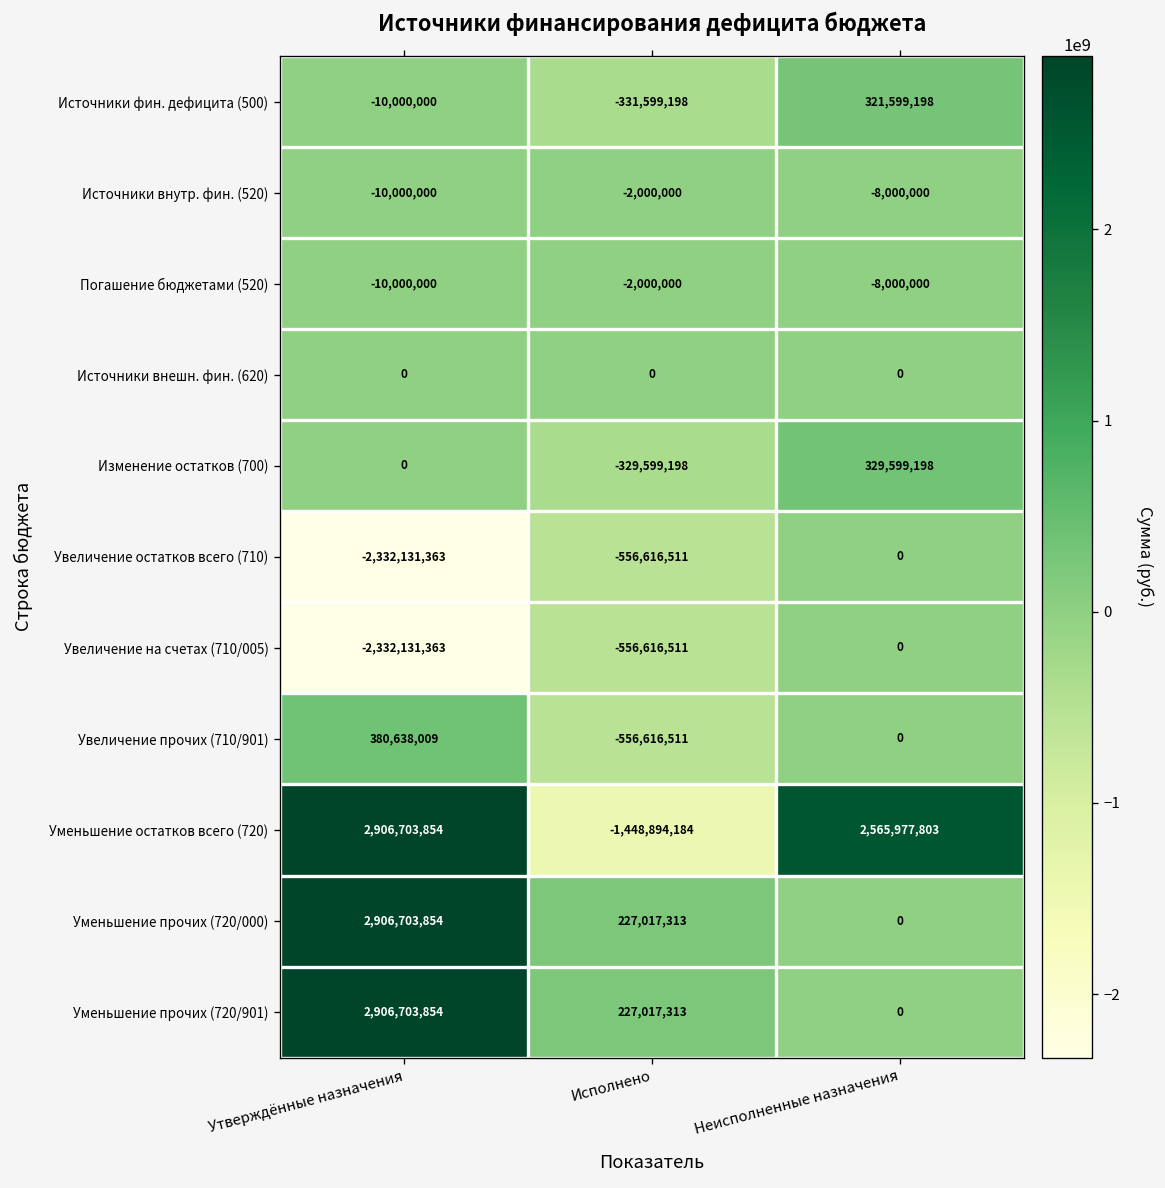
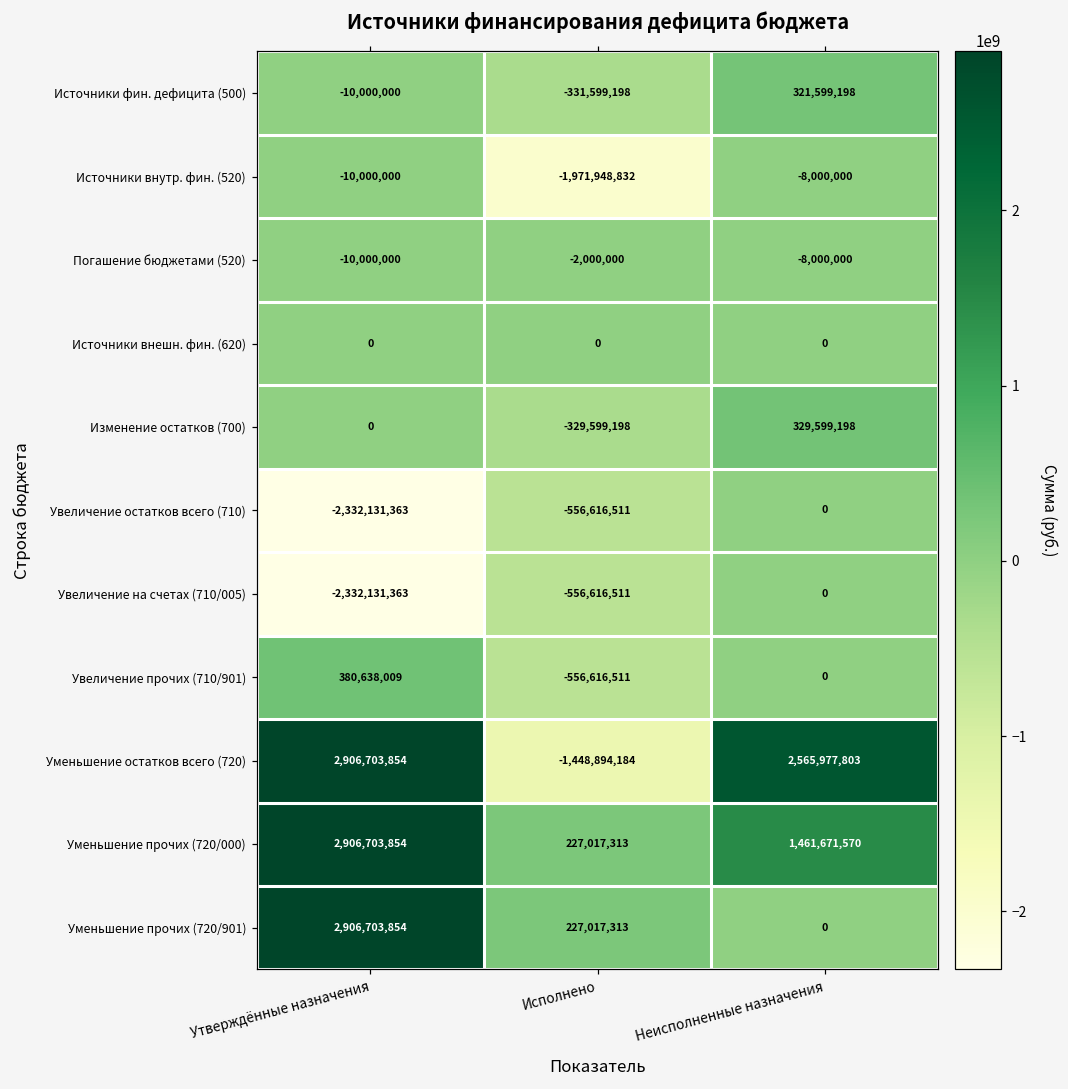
Источники внутр. фин. (520), Исполнено: -2,000,000 -> -1,971,948,832
Уменьшение прочих (720/000), Неисполненные назначения: 0 -> 1,461,671,570
